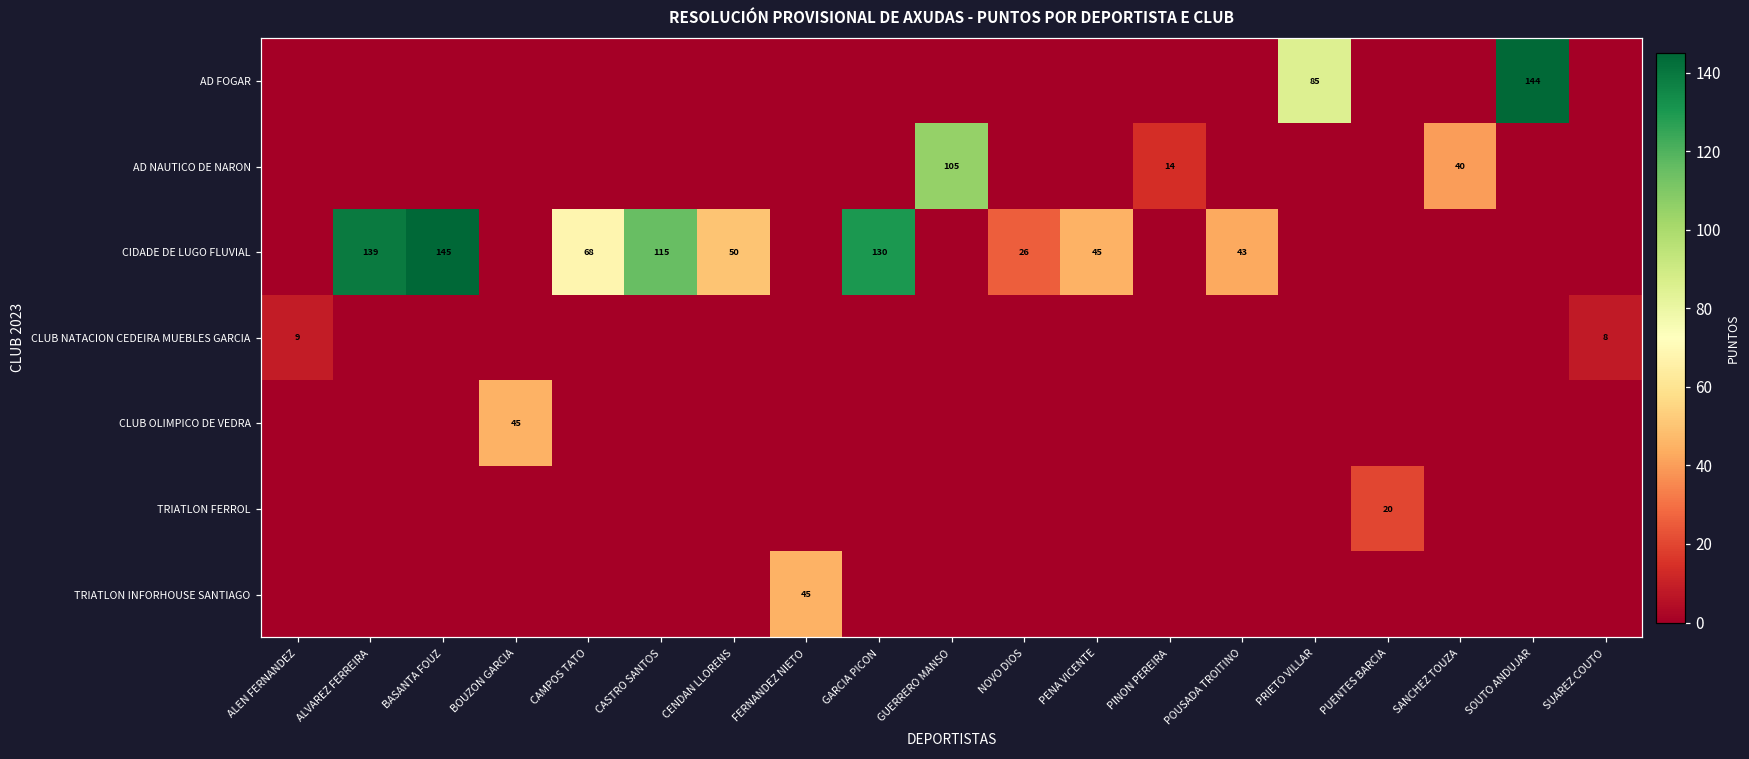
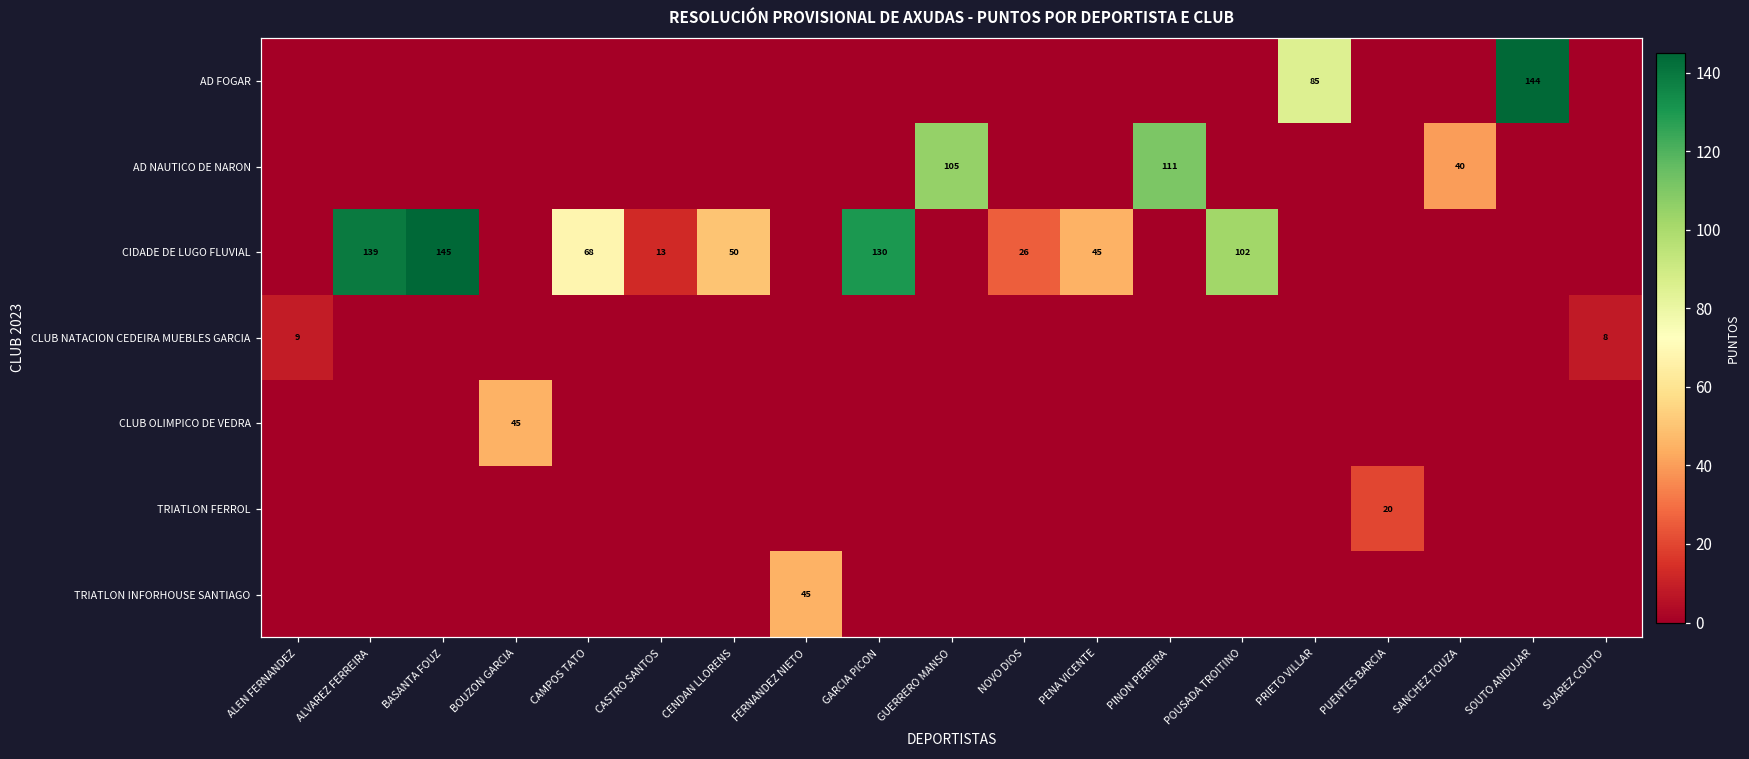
AD NAUTICO DE NARON, PINON PEREIRA: 14 -> 111
CIDADE DE LUGO FLUVIAL, CASTRO SANTOS: 115 -> 13
CIDADE DE LUGO FLUVIAL, POUSADA TROITINO: 43 -> 102
